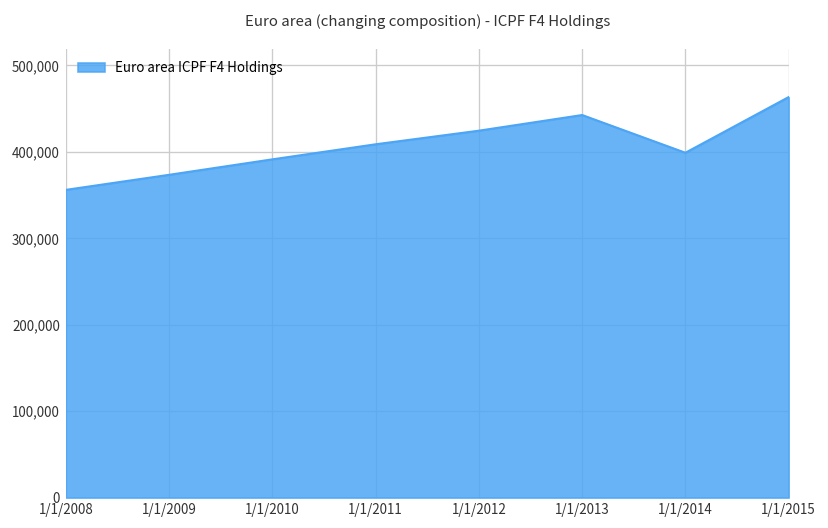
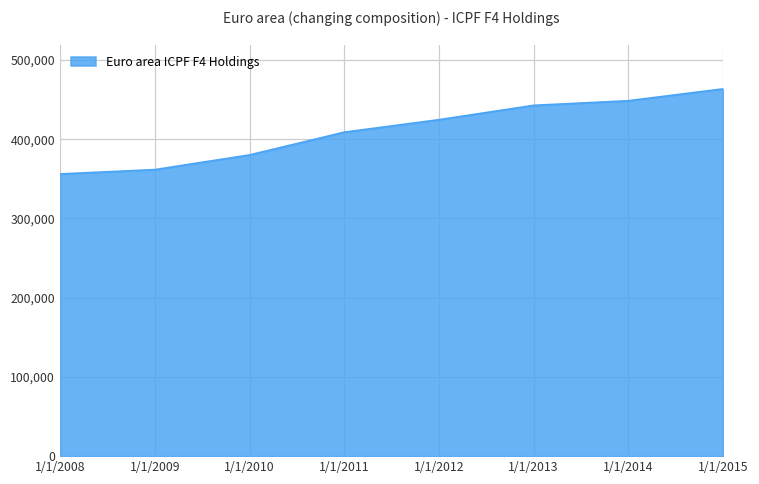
1/1/2009: 370,000 -> 360,000
1/1/2010: 390,000 -> 380,000
1/1/2014: 400,000 -> 450,000
